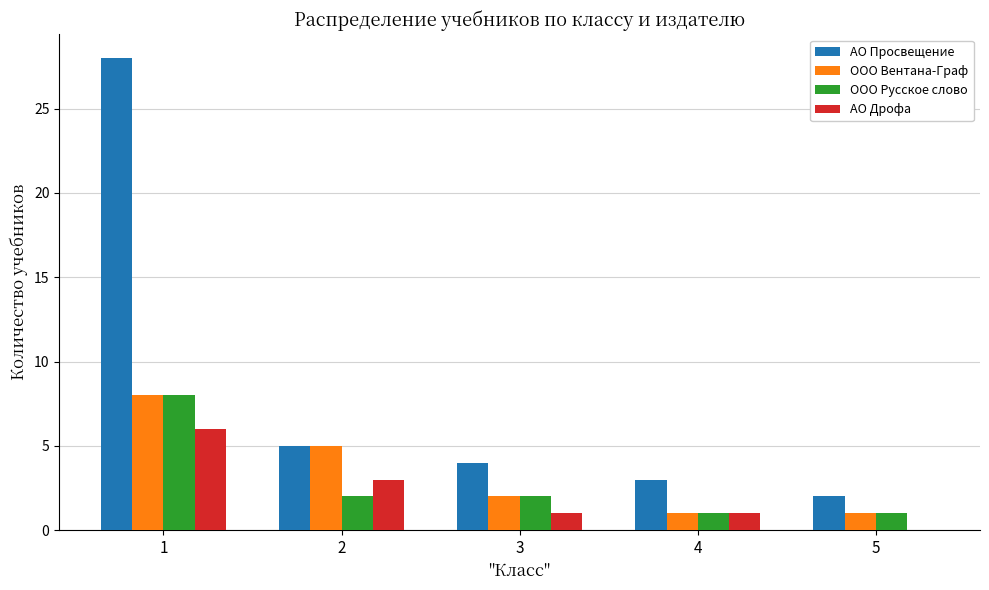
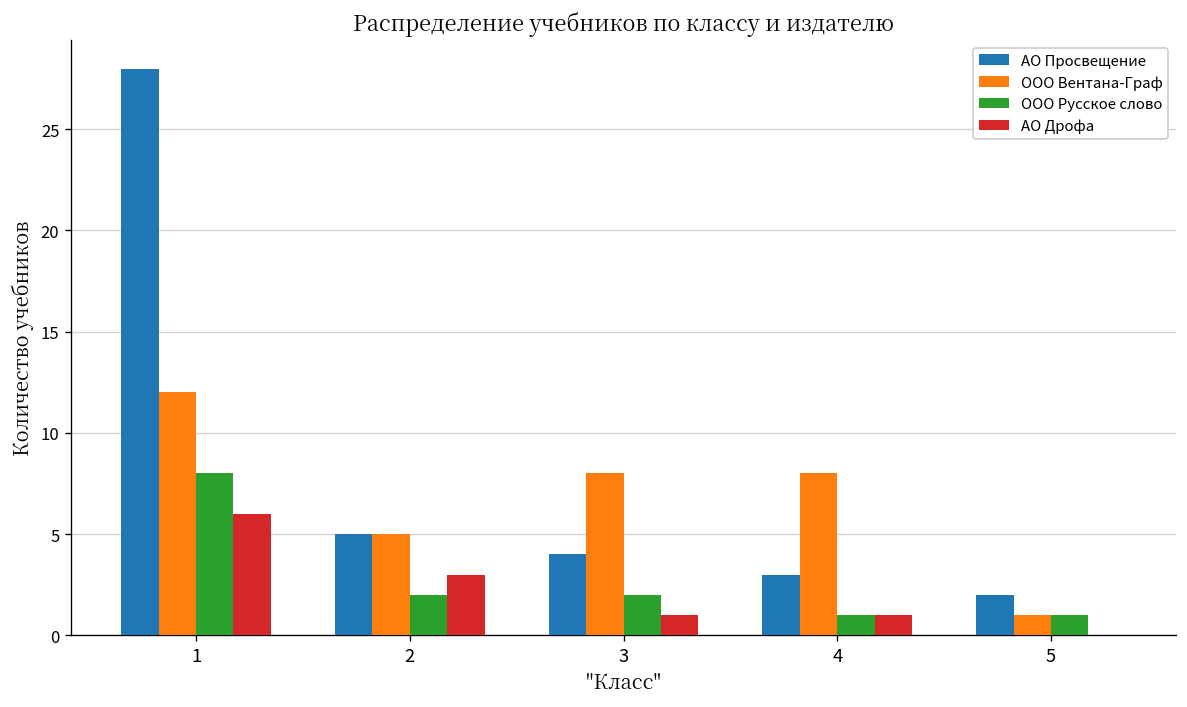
ООО Вентана-Граф, 1: 8 -> 12
ООО Вентана-Граф, 3: 2 -> 8
ООО Вентана-Граф, 4: 1 -> 8
